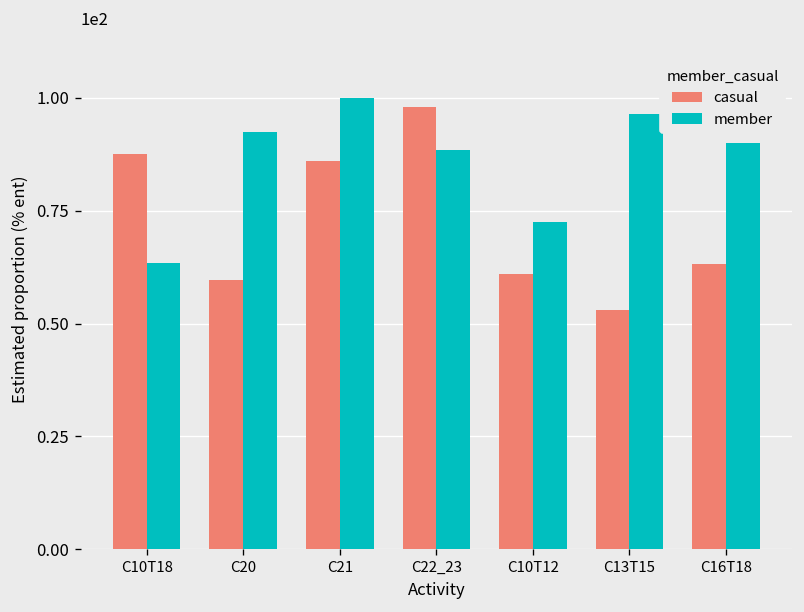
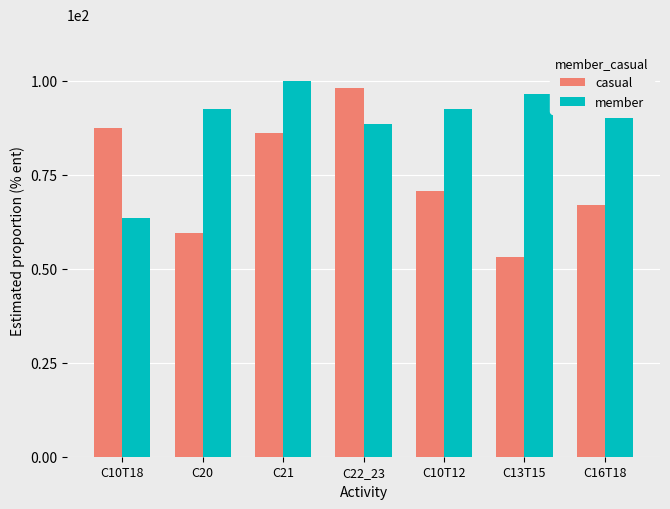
casual, C10T12: 61 -> 71
member, C10T12: 73 -> 93
casual, C16T18: 63 -> 67
